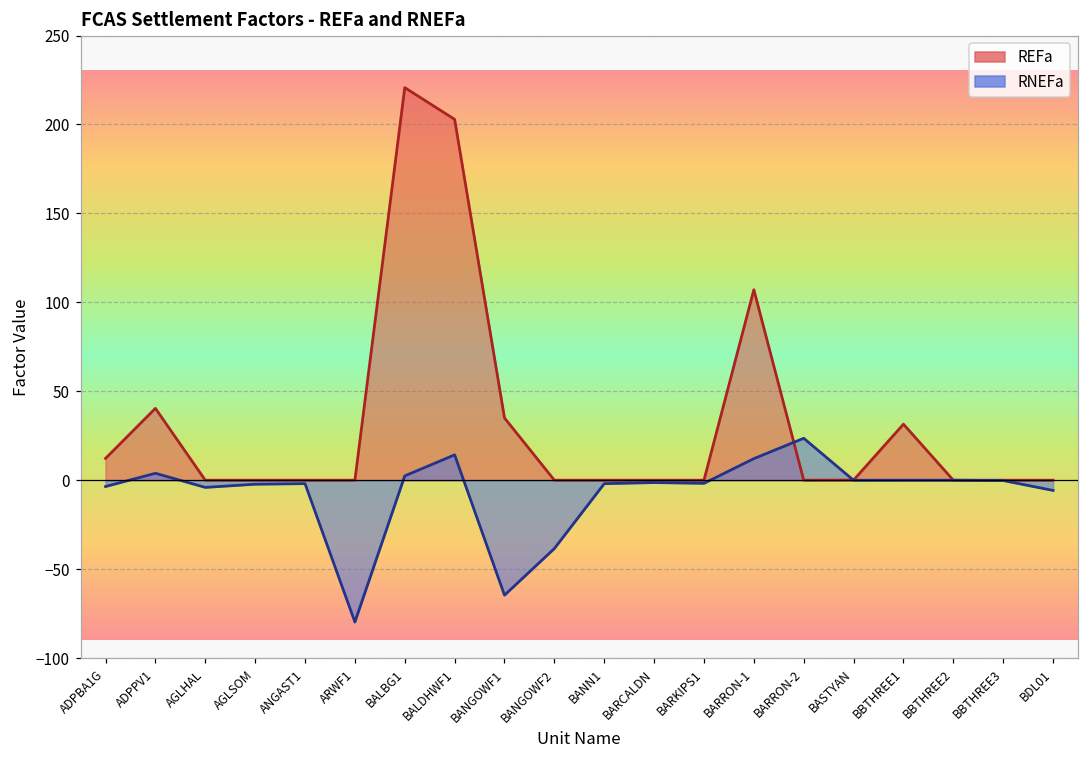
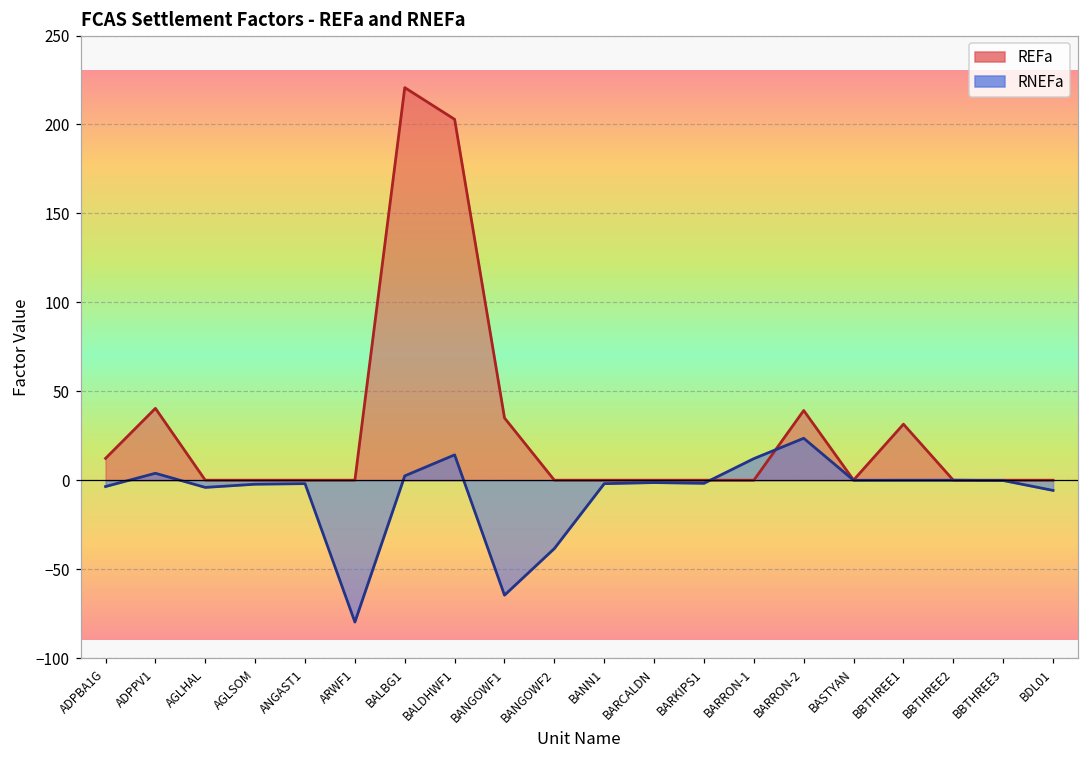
REFa, BARRON-1: 107 -> 0
REFa, BARRON-2: 0 -> 39
